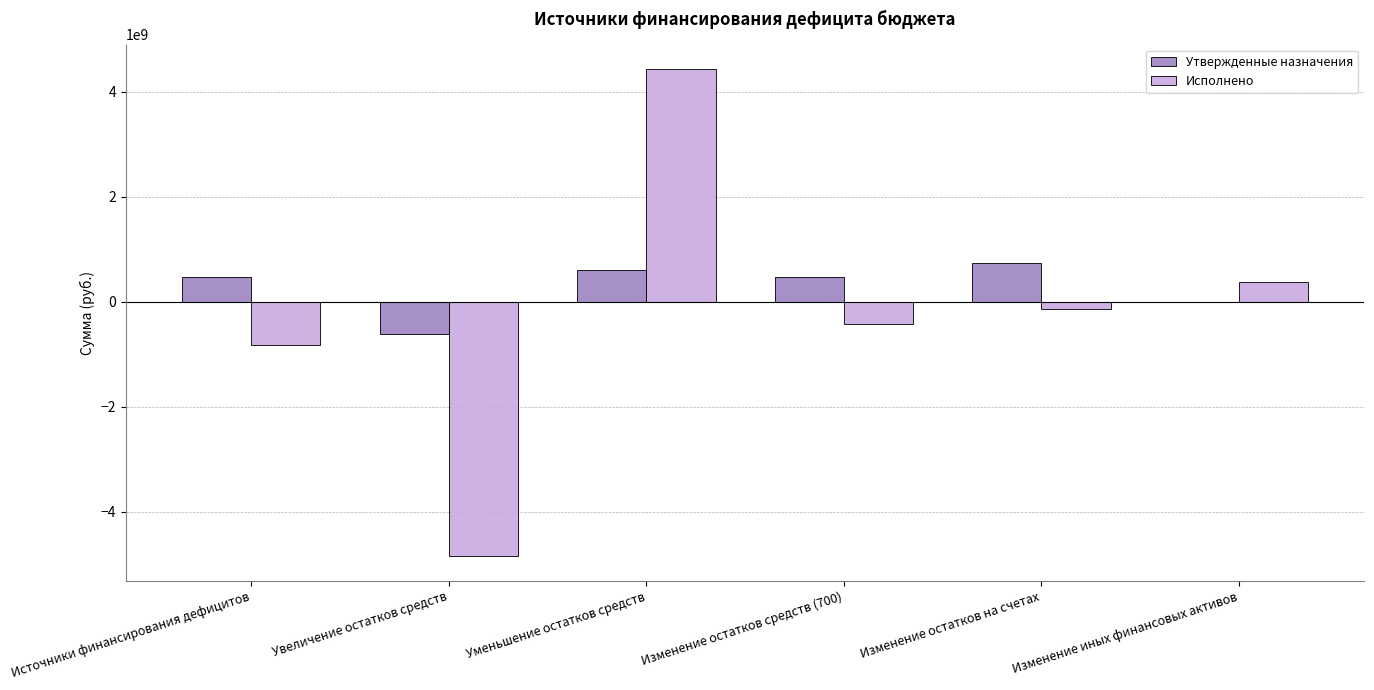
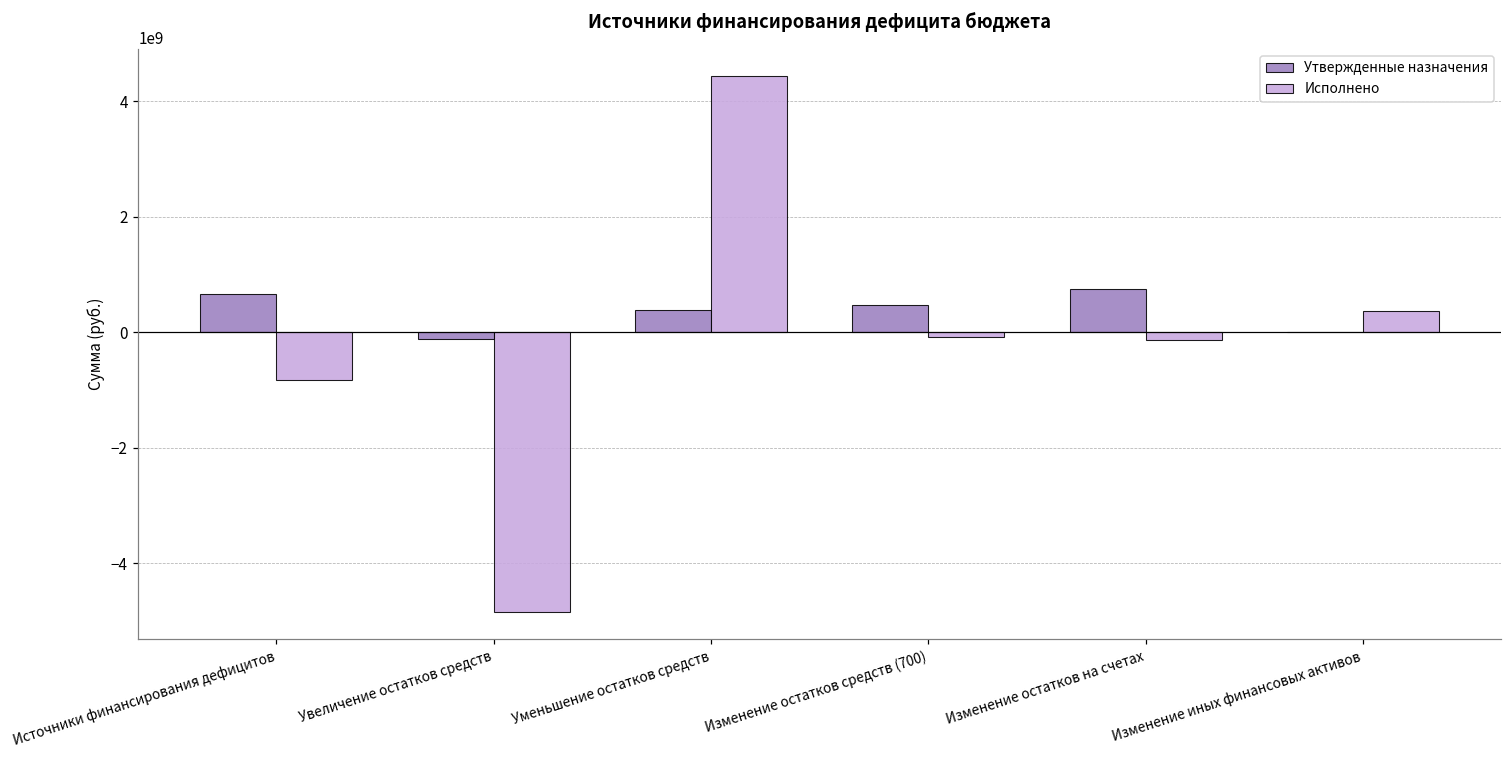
Утвержденные назначения, Источники финансирования дефицитов: 500000000 -> 700000000
Утвержденные назначения, Увеличение остатков средств: -600000000 -> -100000000
Утвержденные назначения, Уменьшение остатков средств: 600000000 -> 400000000
Исполнено, Изменение остатков средств (700): -400000000 -> -100000000
